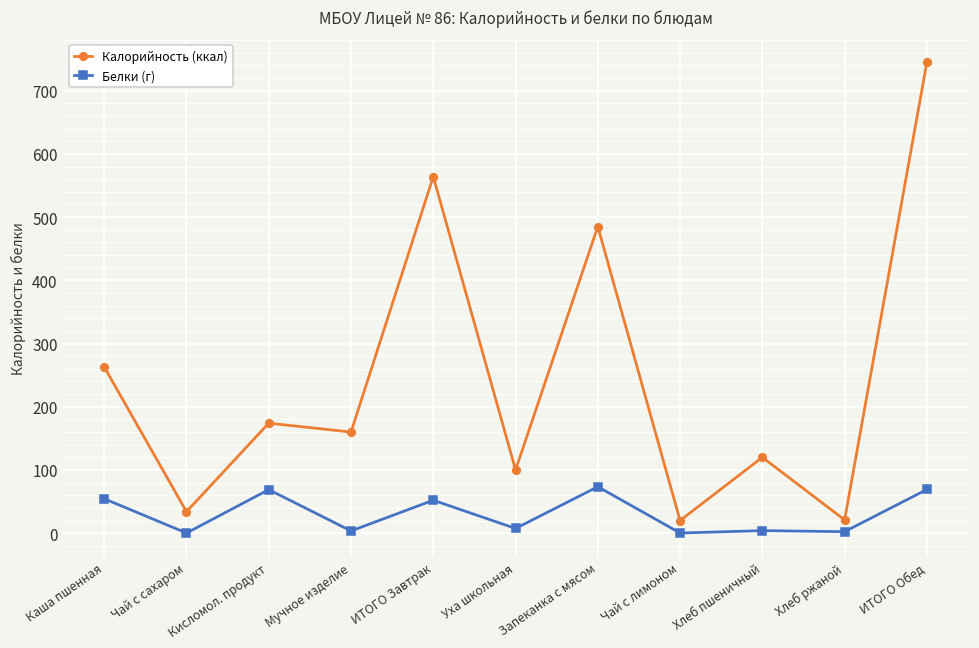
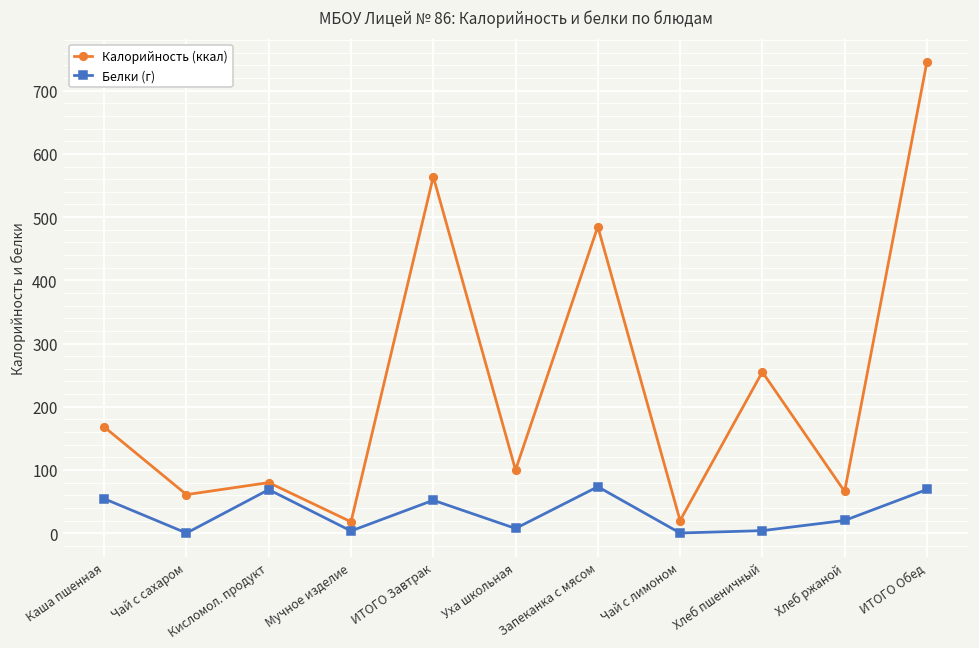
Калорийность (ккал), Каша пшенная: 260 -> 170
Калорийность (ккал), Чай с сахаром: 30 -> 60
Калорийность (ккал), Кисломол. продукт: 170 -> 80
Калорийность (ккал), Мучное изделие: 160 -> 20
Калорийность (ккал), Хлеб пшеничный: 120 -> 260
Калорийность (ккал), Хлеб ржаной: 20 -> 70
Белки (г), Хлеб ржаной: 0 -> 20
